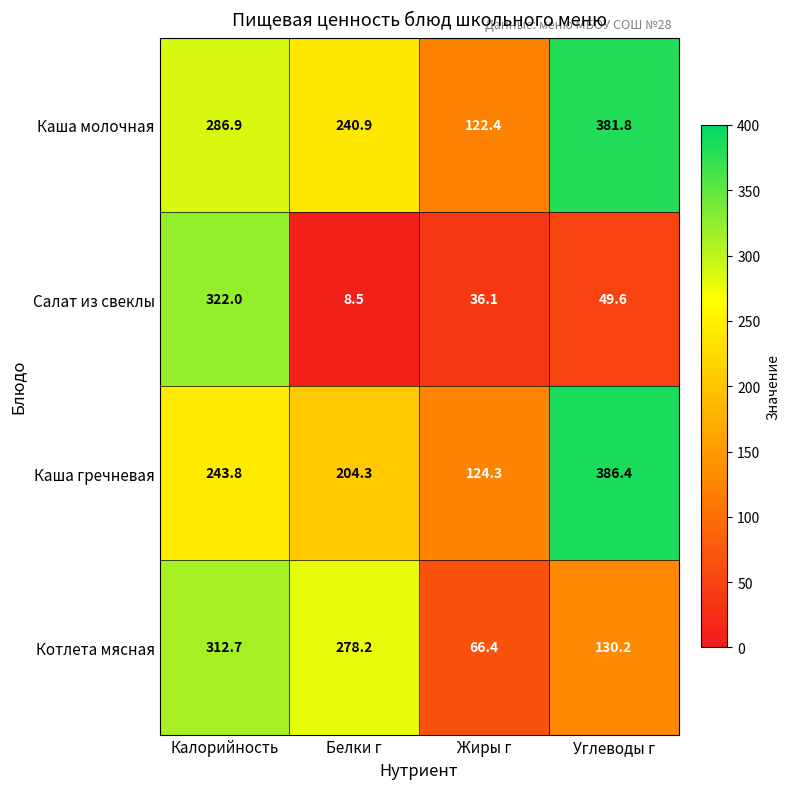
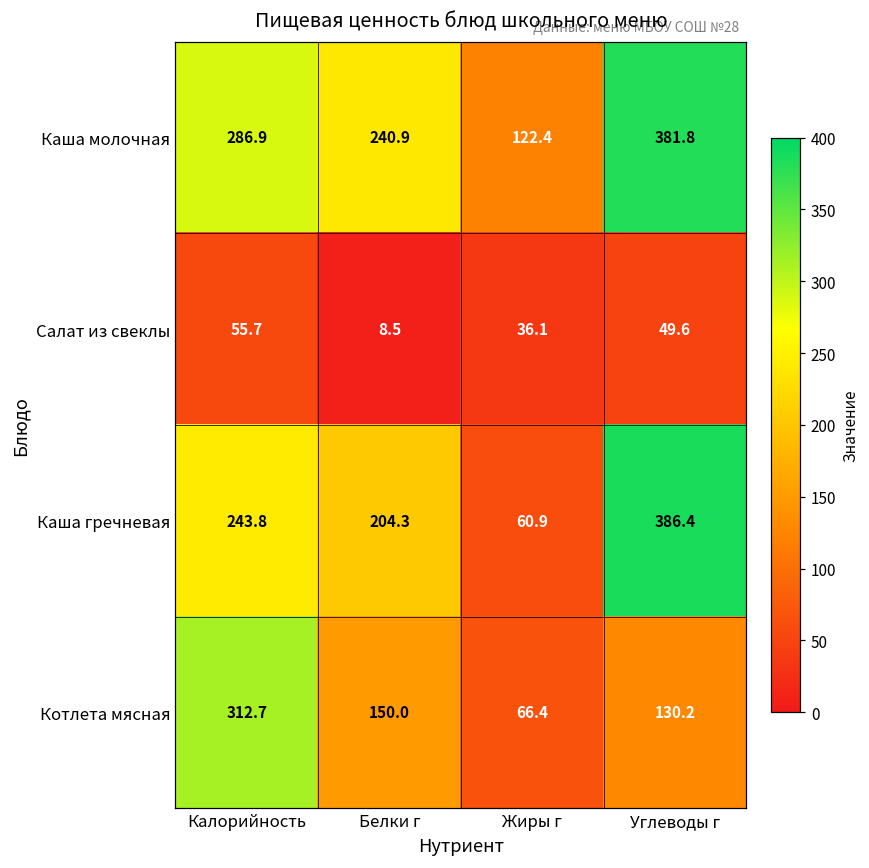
Салат из свеклы, Калорийность: 322.0 -> 55.7
Каша гречневая, Жиры г: 124.3 -> 60.9
Котлета мясная, Белки г: 278.2 -> 150.0
